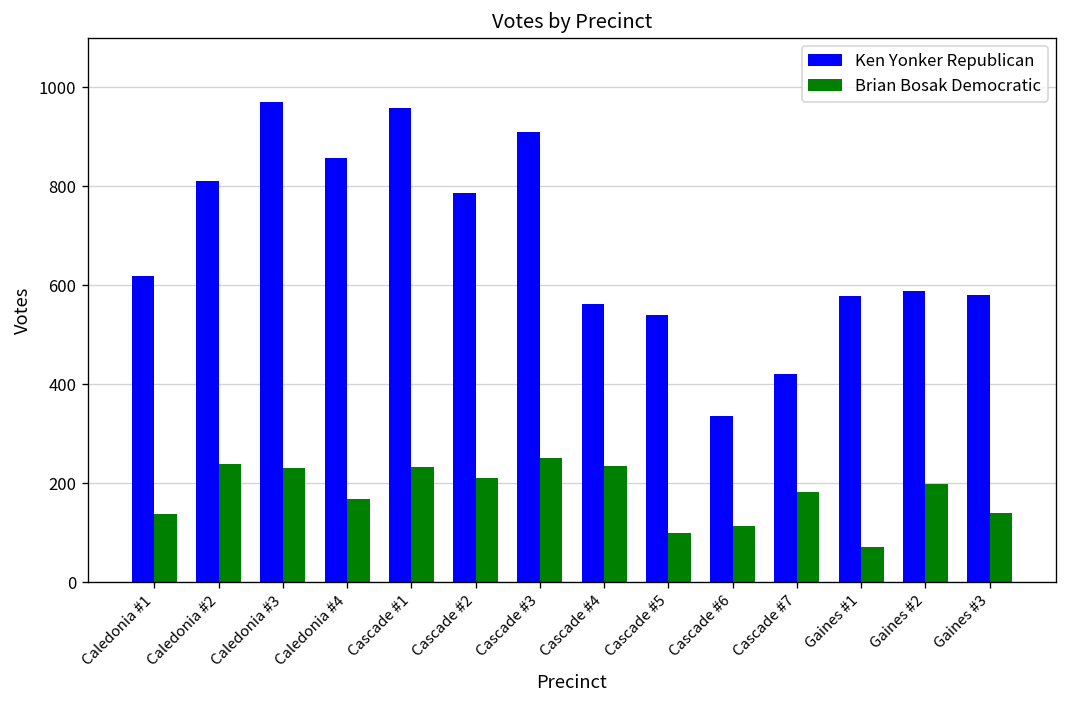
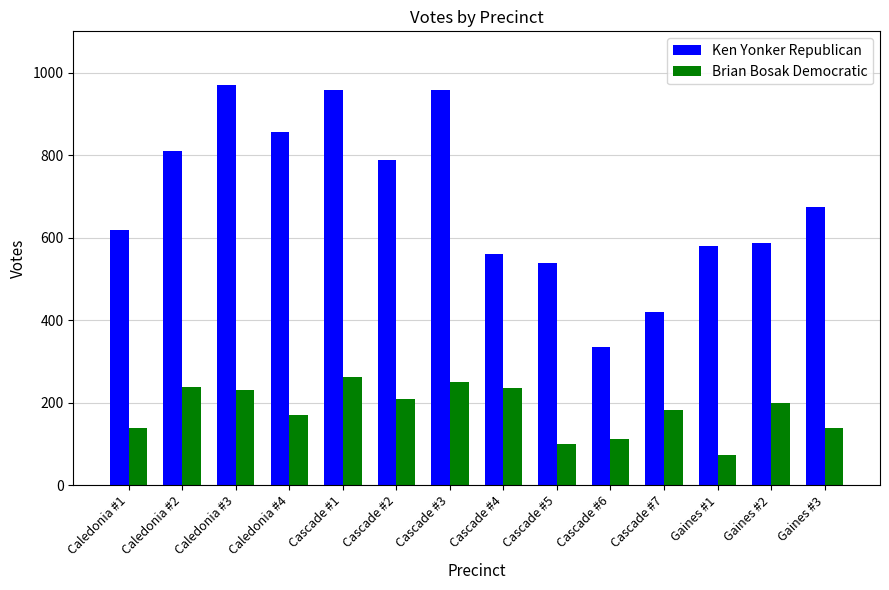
Brian Bosak Democratic, Cascade #1: 230 -> 260
Ken Yonker Republican, Cascade #3: 910 -> 960
Ken Yonker Republican, Gaines #3: 580 -> 680
